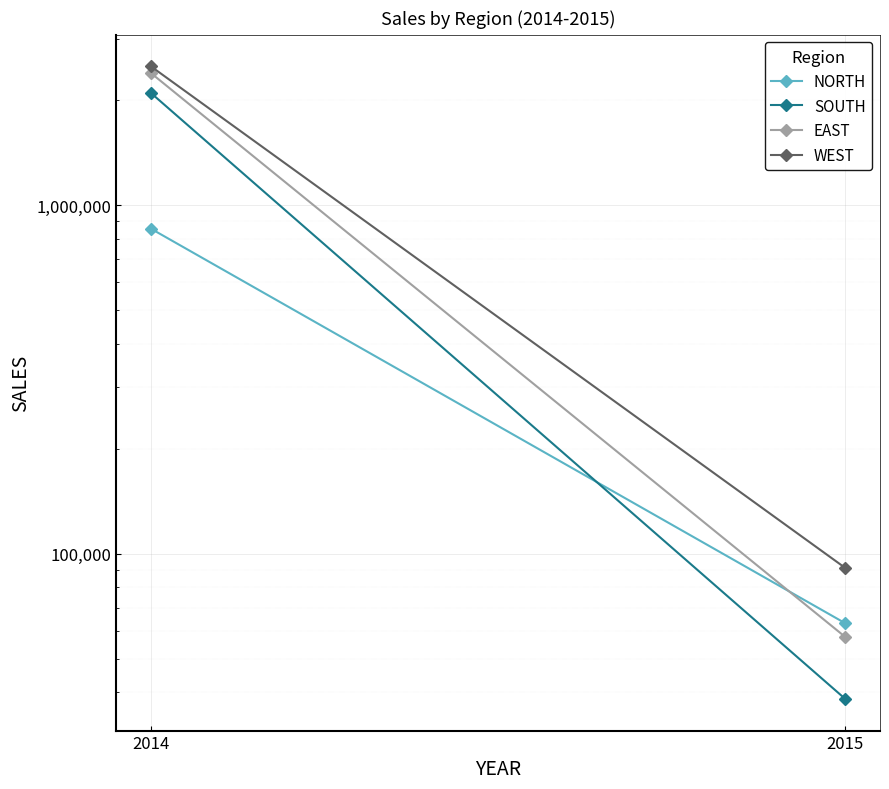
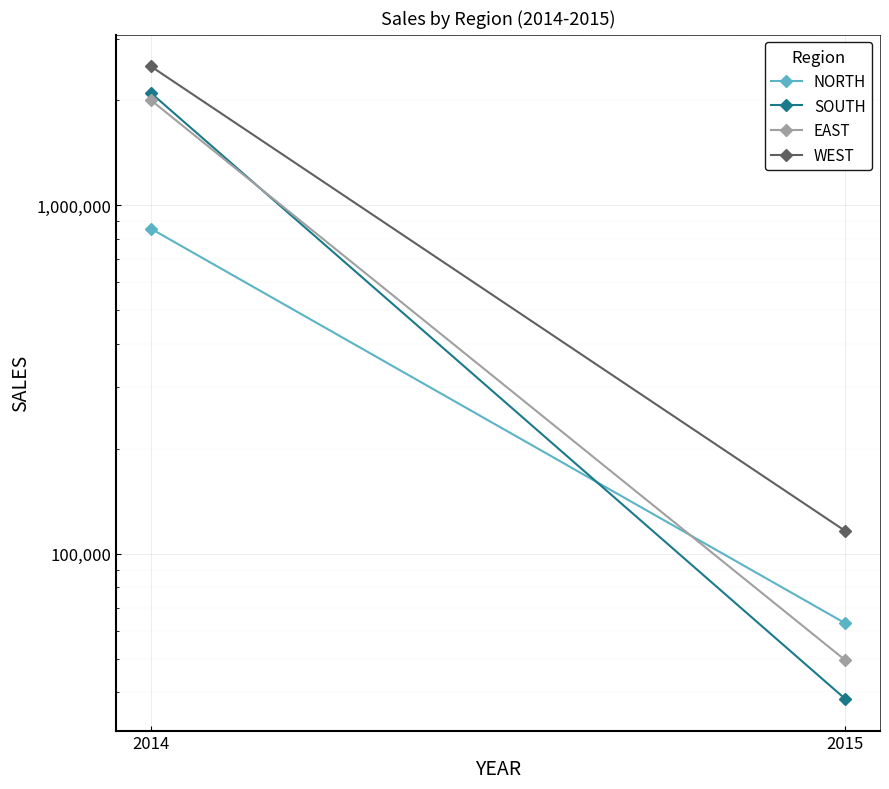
EAST, 2014: 2,400,000 -> 2,000,000
EAST, 2015: 58,000 -> 49,000
WEST, 2015: 91,000 -> 116,000
